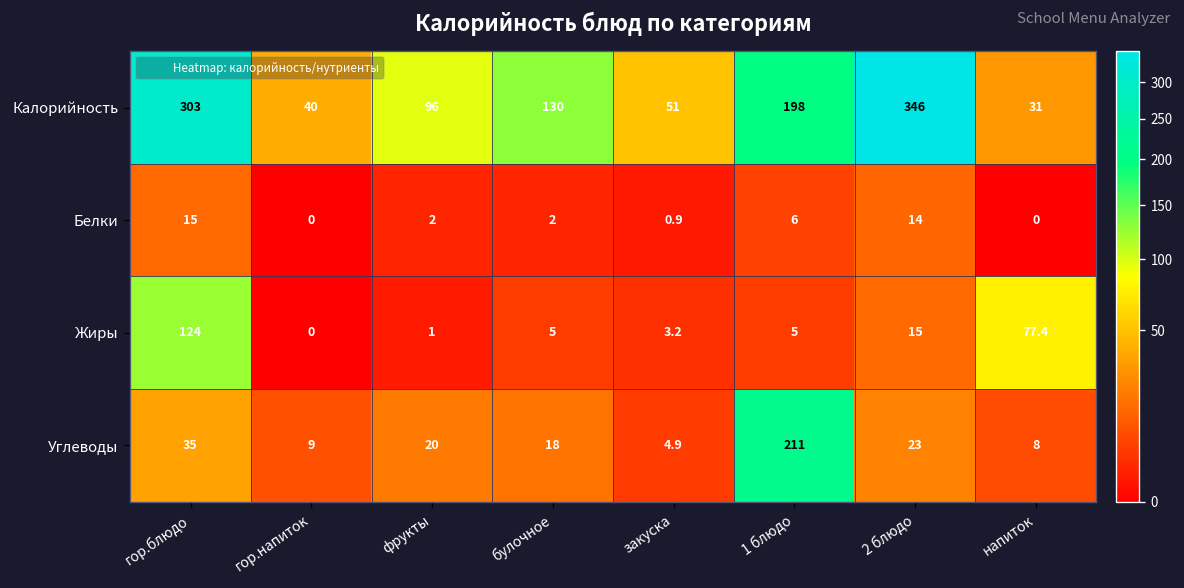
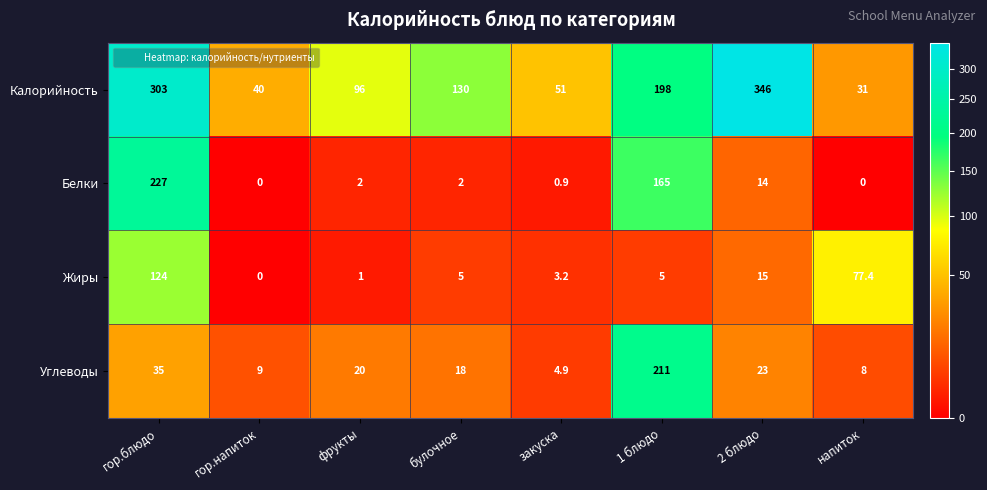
Белки, гор.блюдо: 15 -> 227
Белки, 1 блюдо: 6 -> 165
